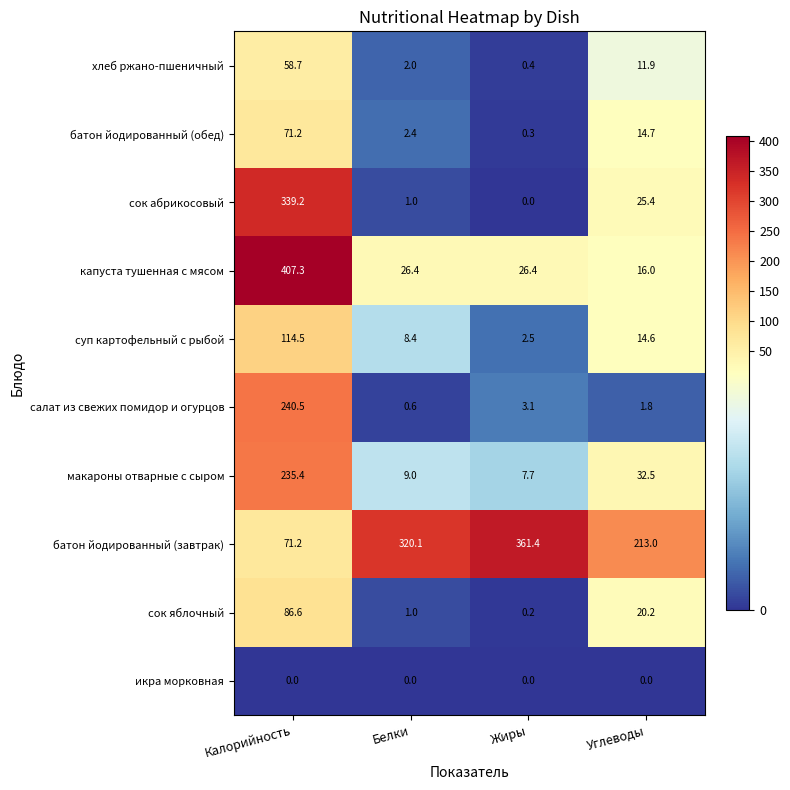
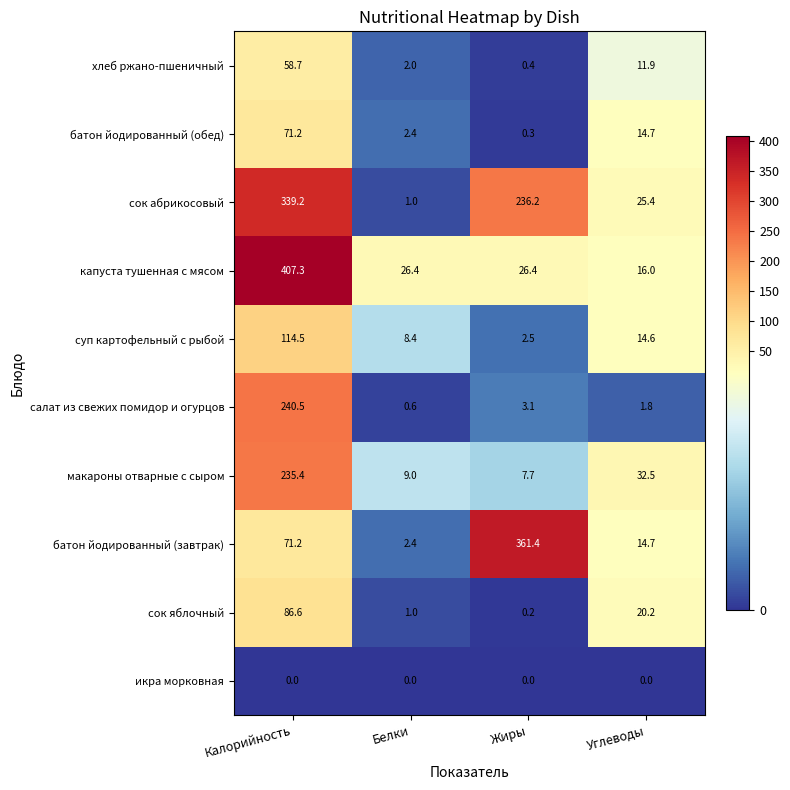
сок абрикосовый, Жиры: 0.0 -> 236.2
батон йодированный (завтрак), Белки: 320.1 -> 2.4
батон йодированный (завтрак), Углеводы: 213.0 -> 14.7
